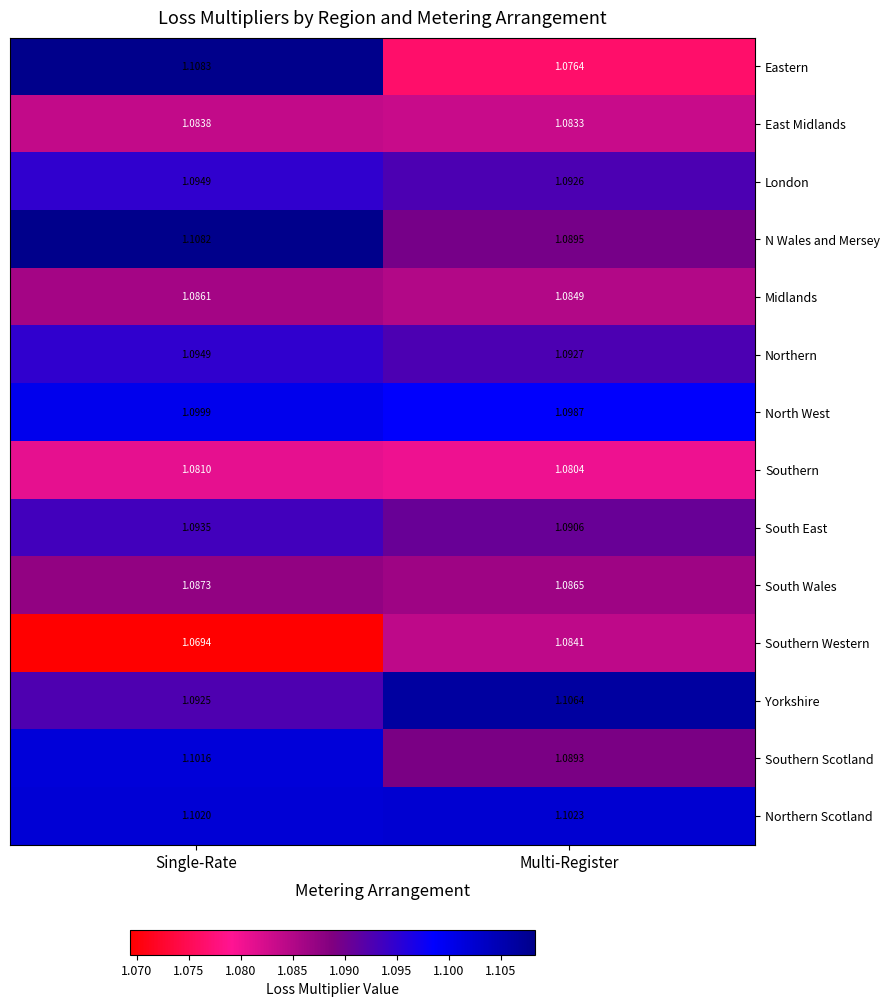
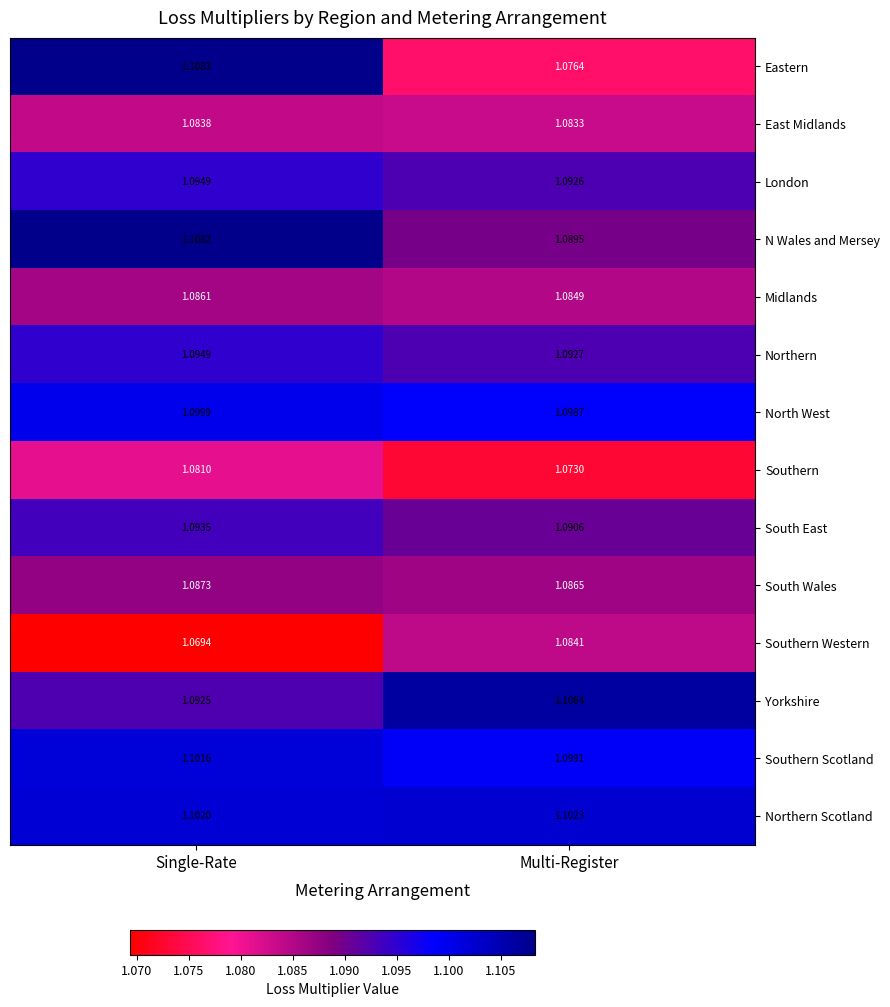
Southern, Multi-Register: 1.0804 -> 1.0730
Southern Scotland, Multi-Register: 1.0893 -> 1.0991
